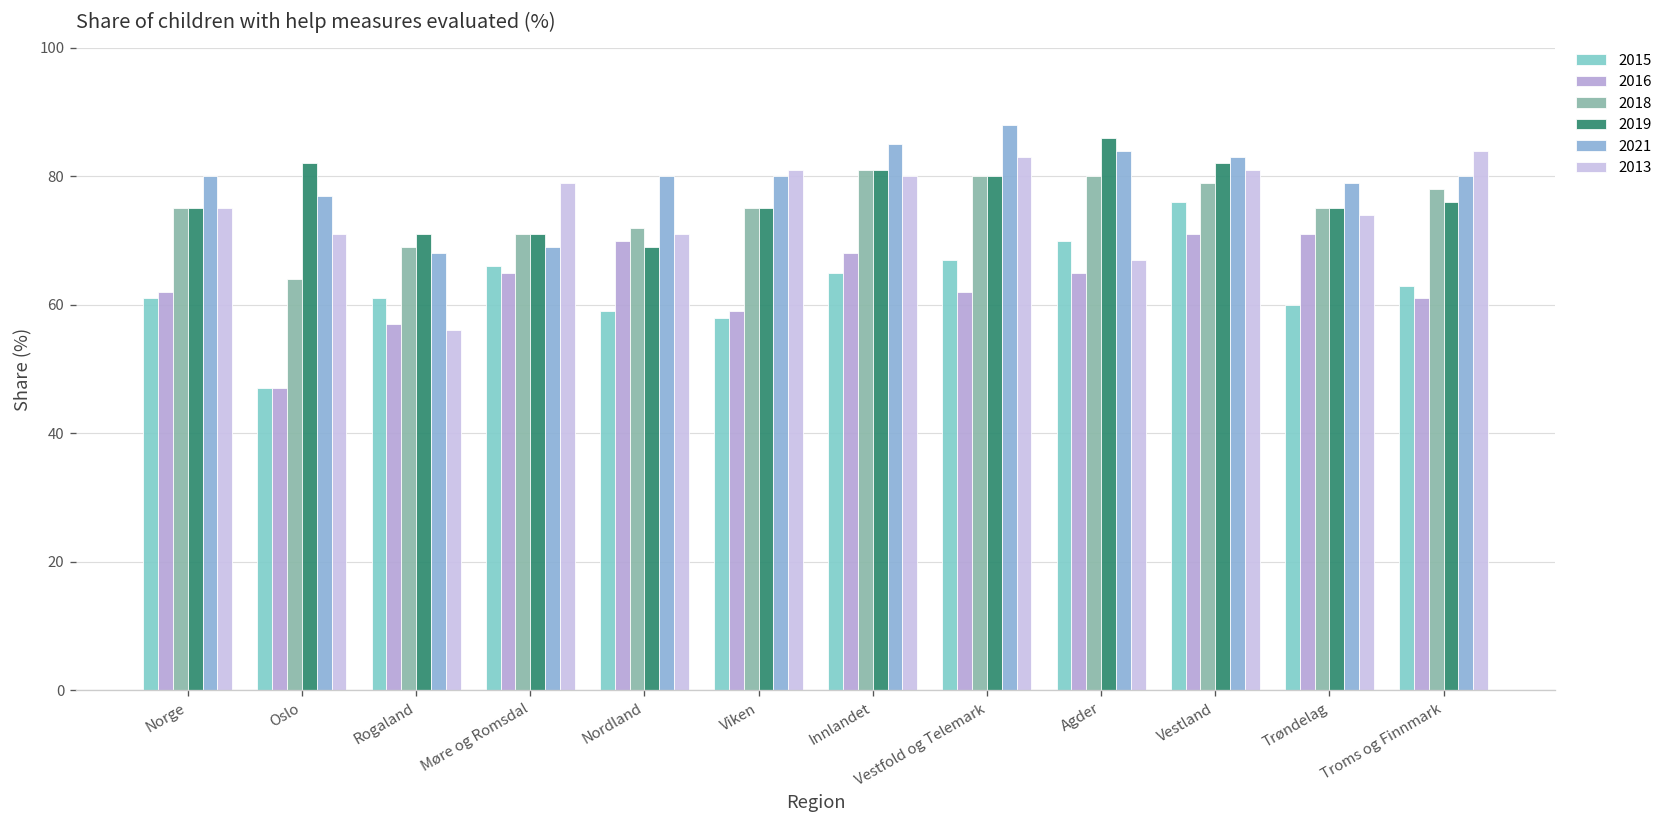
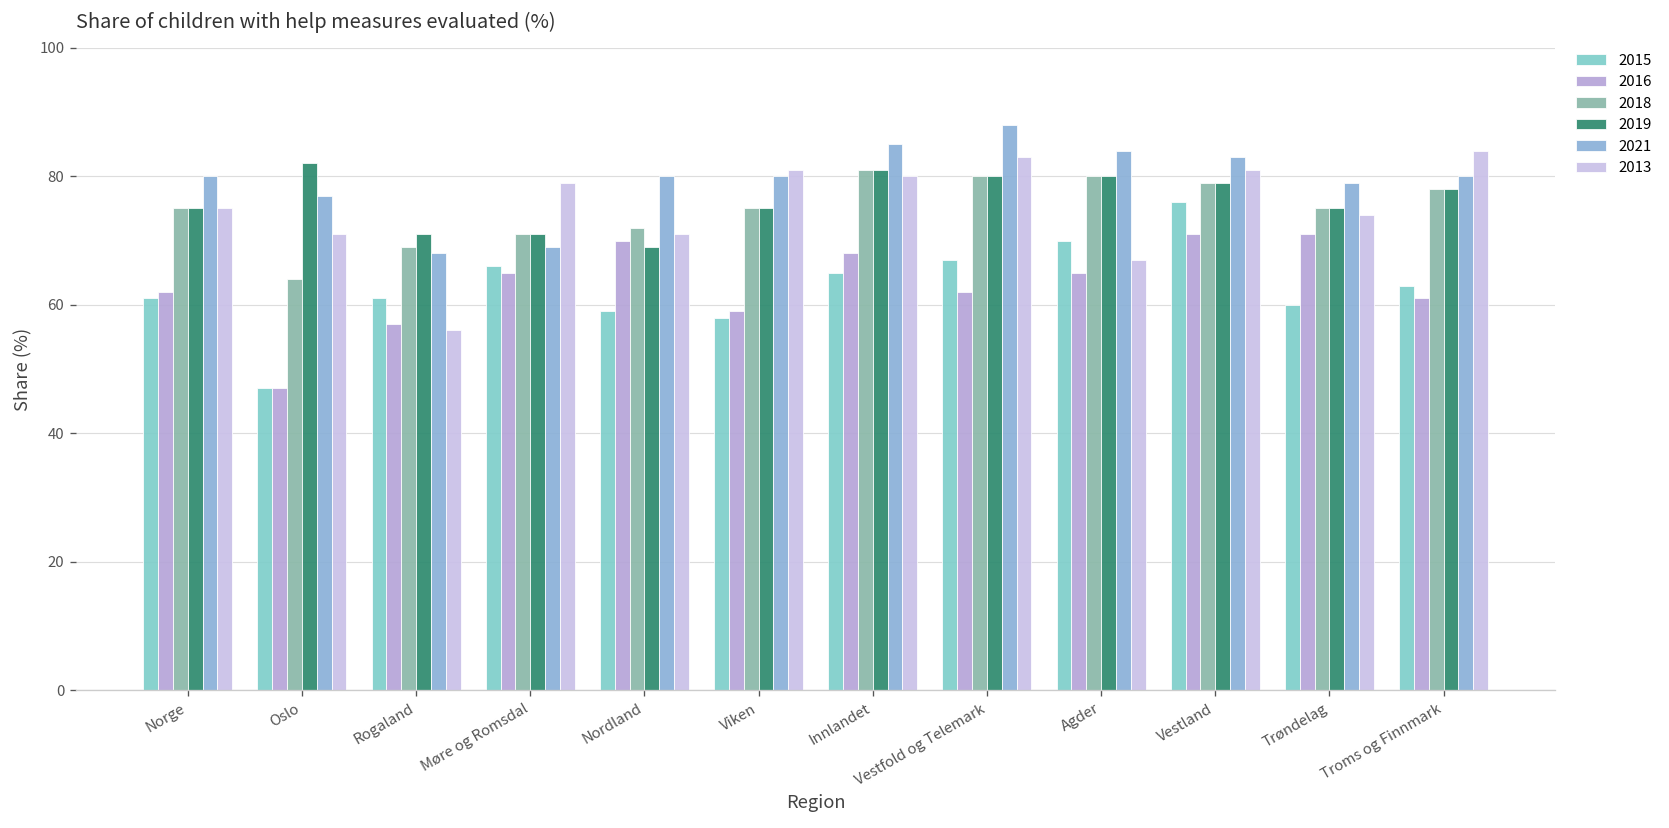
2019, Agder: 86 -> 80
2019, Vestland: 82 -> 79
2019, Troms og Finnmark: 76 -> 78
